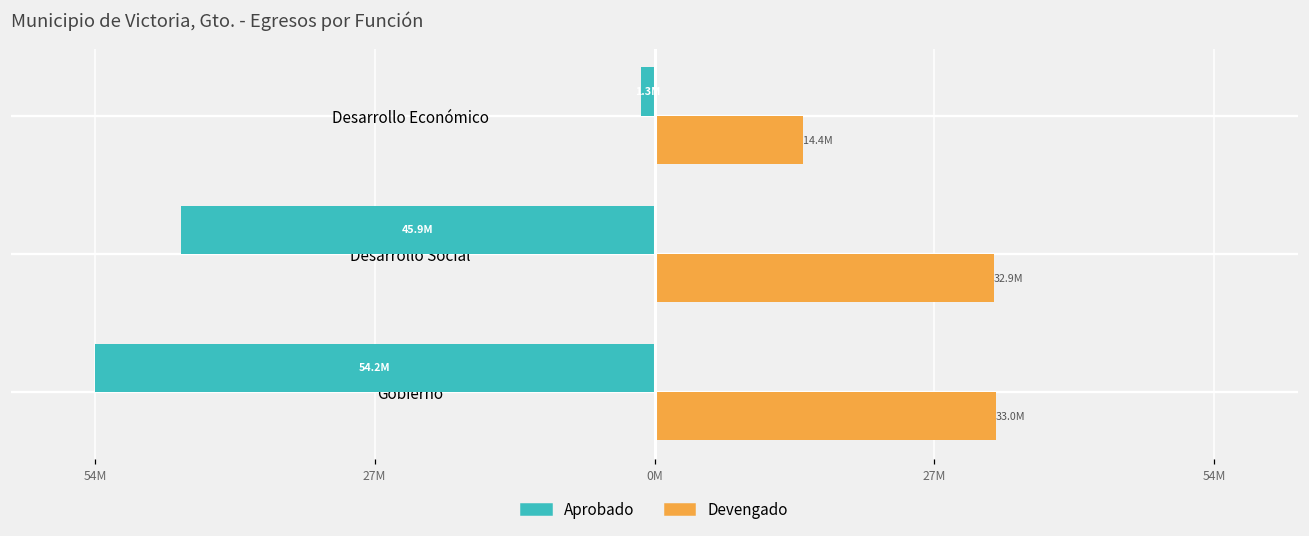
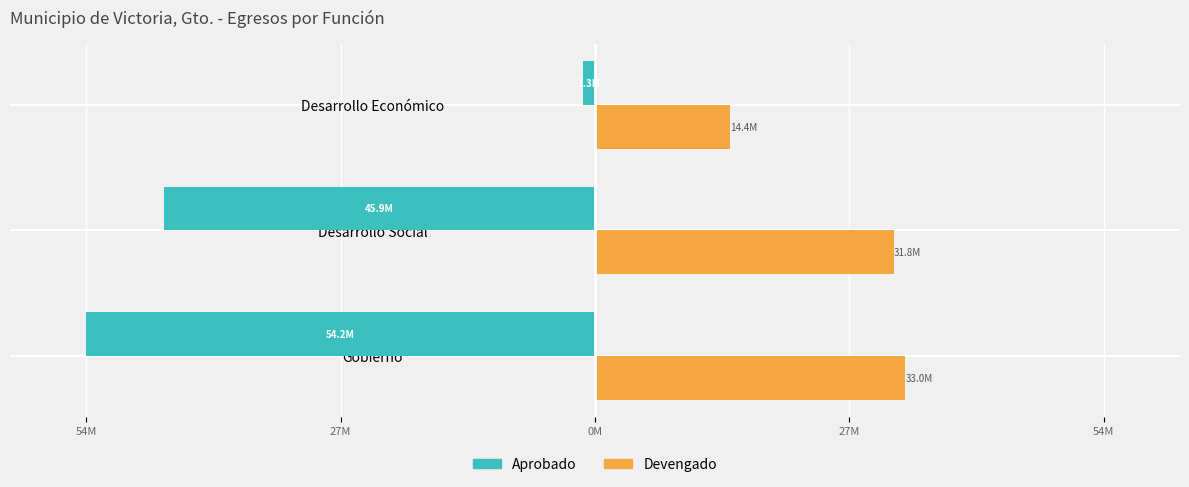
Devengado, Desarrollo Social: 32.9M -> 31.8M
